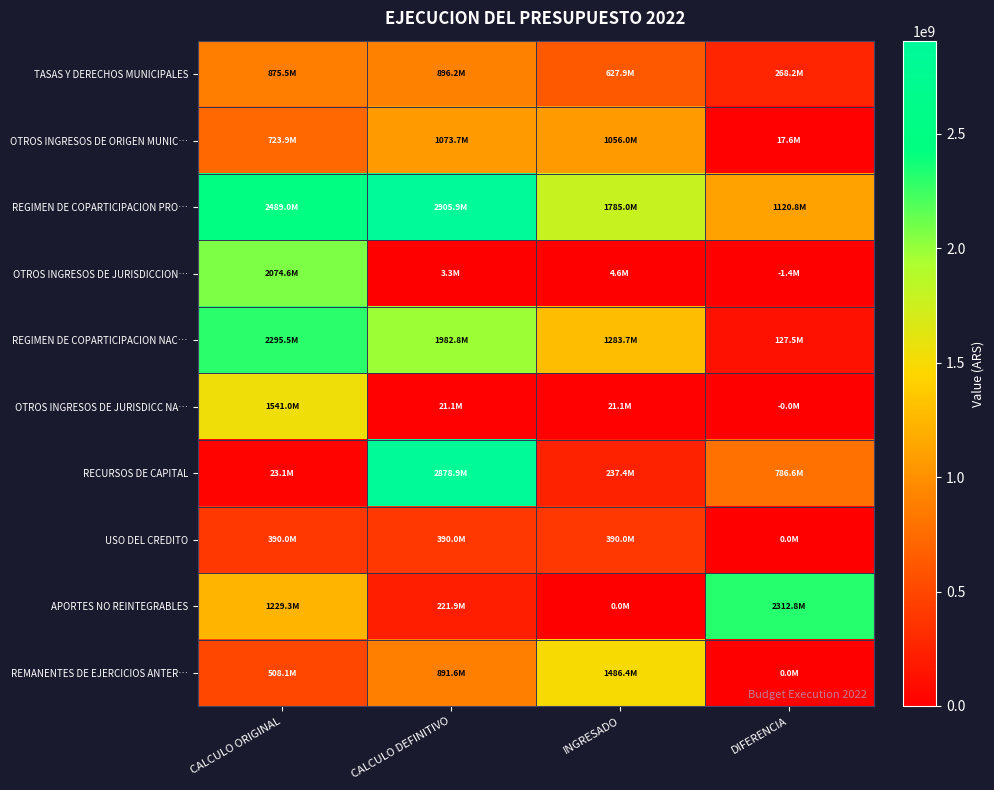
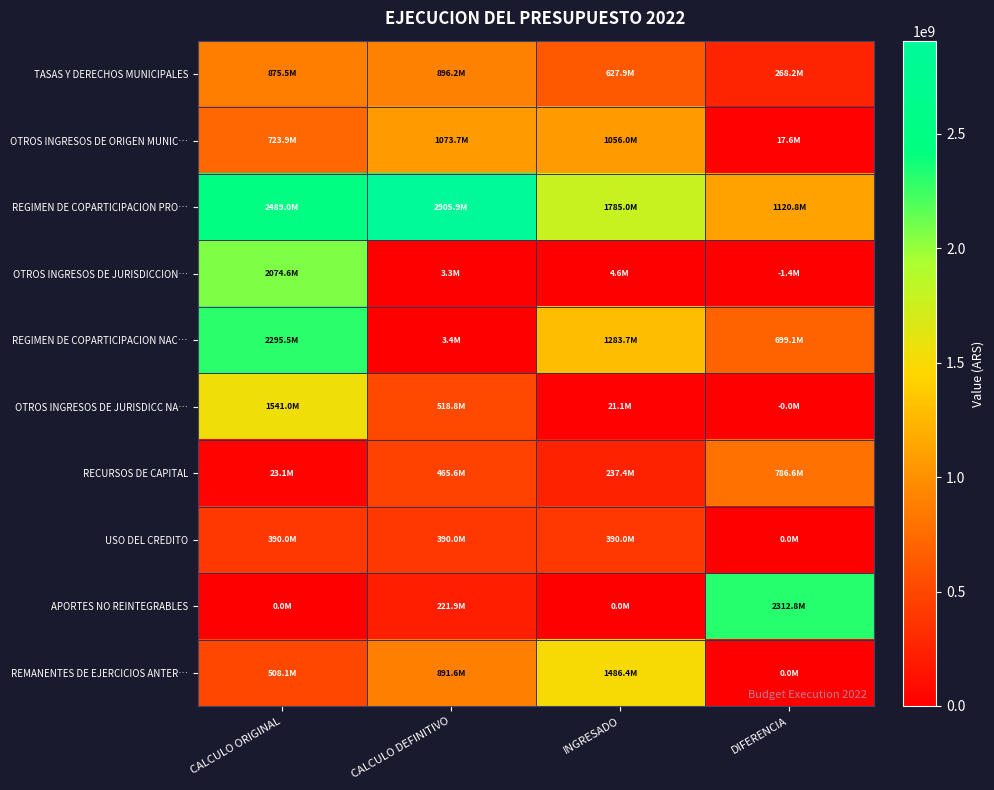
REGIMEN DE COPARTICIPACION NAC…, CALCULO DEFINITIVO: 1982.8M -> 3.4M
REGIMEN DE COPARTICIPACION NAC…, DIFERENCIA: 127.5M -> 699.1M
OTROS INGRESOS DE JURISDICC NA…, CALCULO DEFINITIVO: 21.1M -> 518.8M
RECURSOS DE CAPITAL, CALCULO DEFINITIVO: 2878.9M -> 465.6M
APORTES NO REINTEGRABLES, CALCULO ORIGINAL: 1229.3M -> 0.0M
